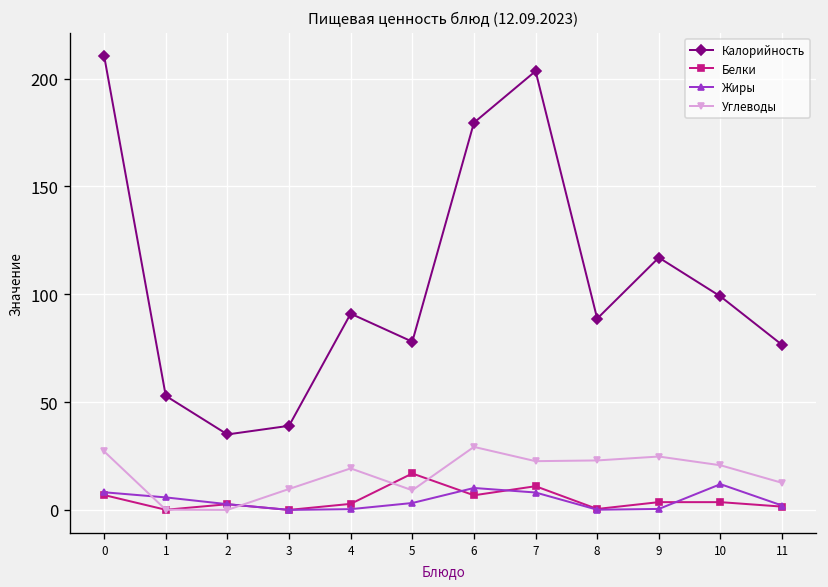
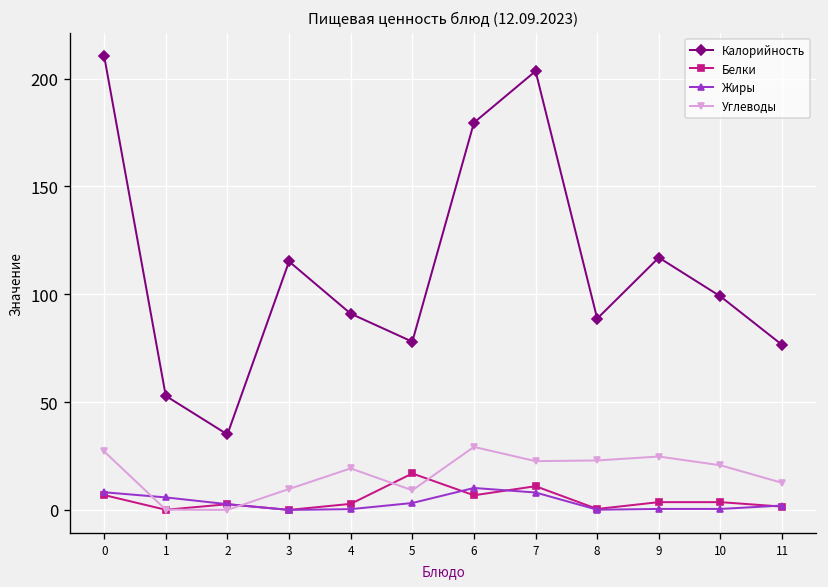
Калорийность, 3: 39 -> 115
Жиры, 10: 12 -> 0
